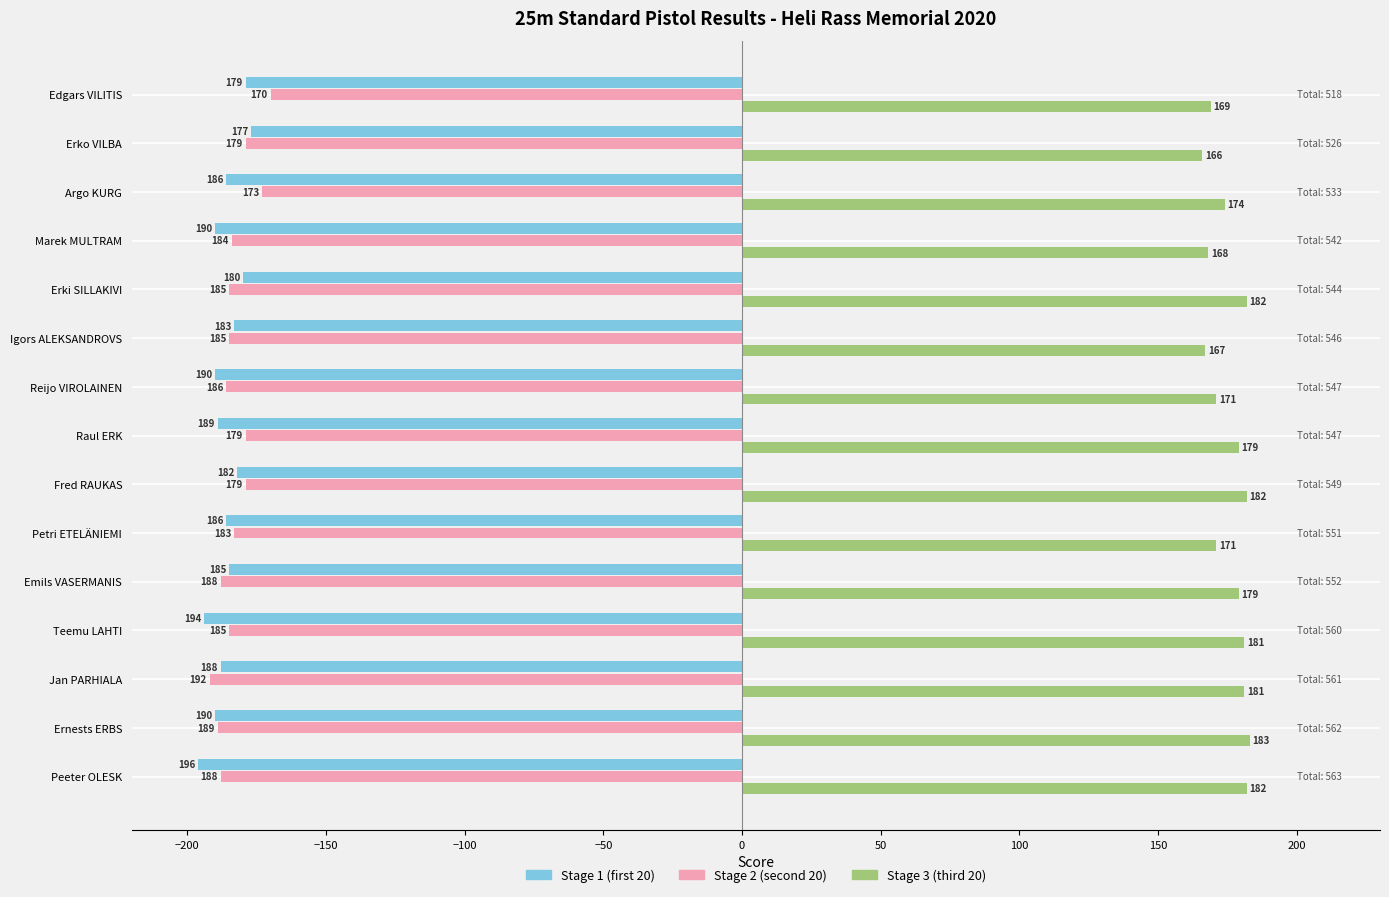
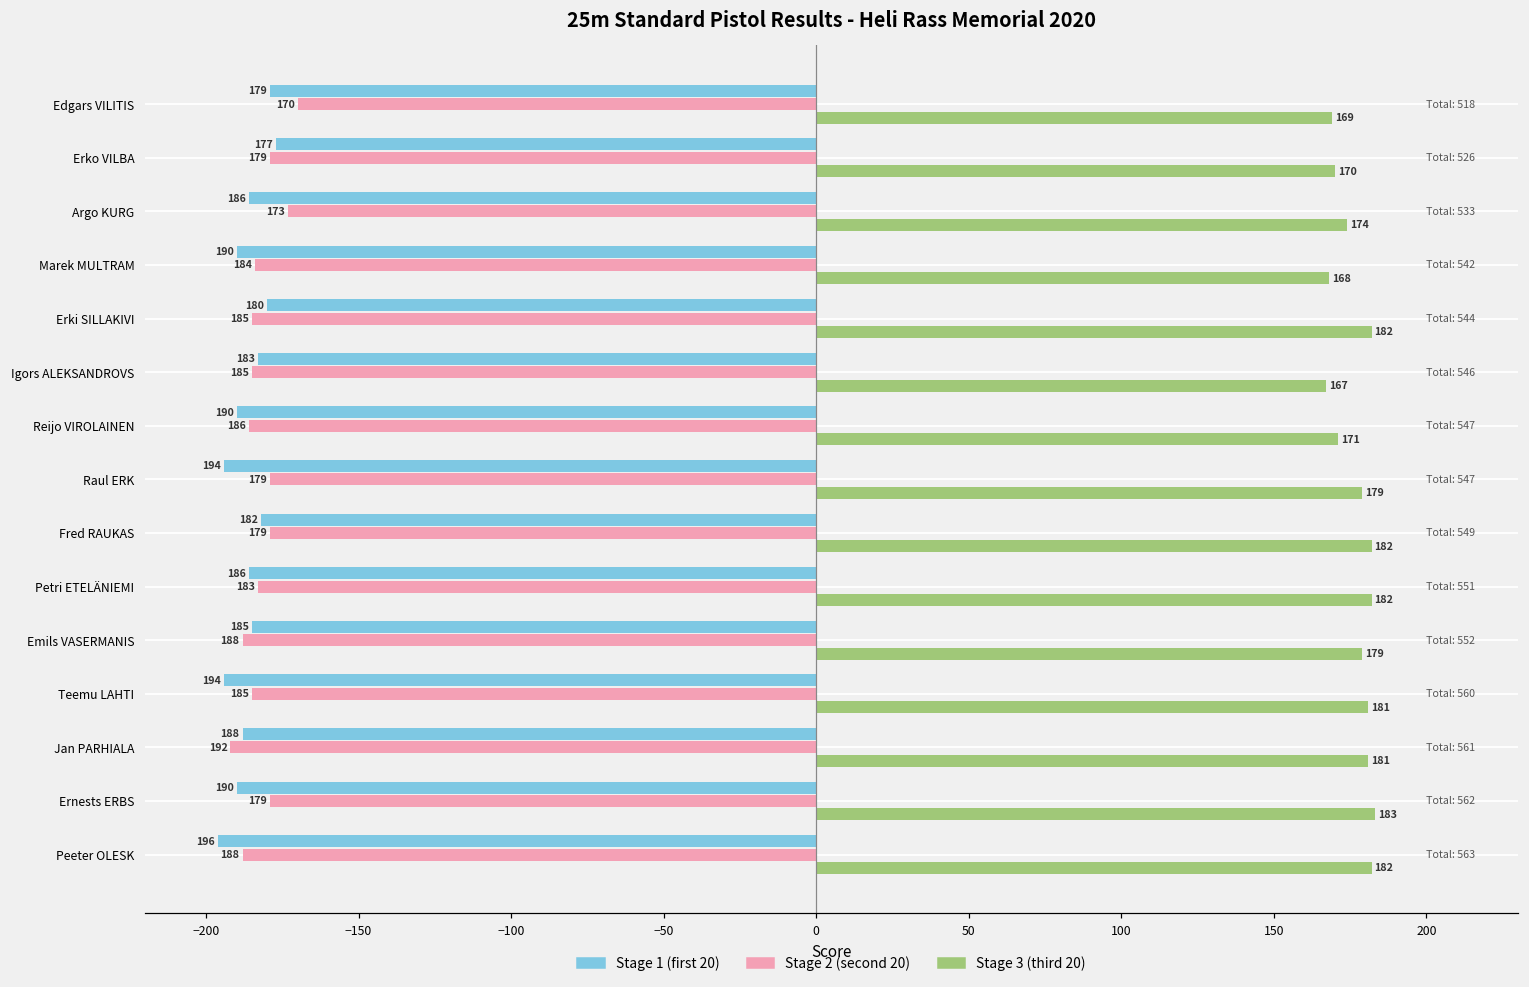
Stage 3 (third 20), Erko VILBA: 166 -> 170
Stage 1 (first 20), Raul ERK: 189 -> 194
Stage 3 (third 20), Petri ETELÄNIEMI: 171 -> 182
Stage 2 (second 20), Ernests ERBS: 189 -> 179
